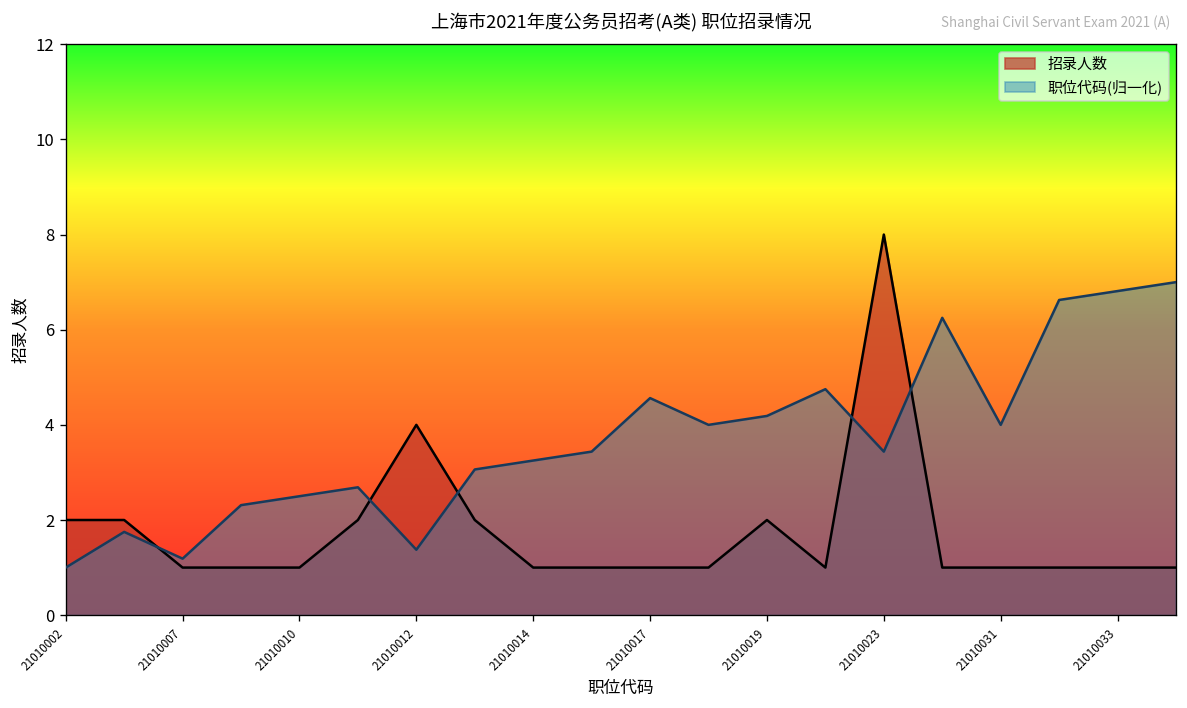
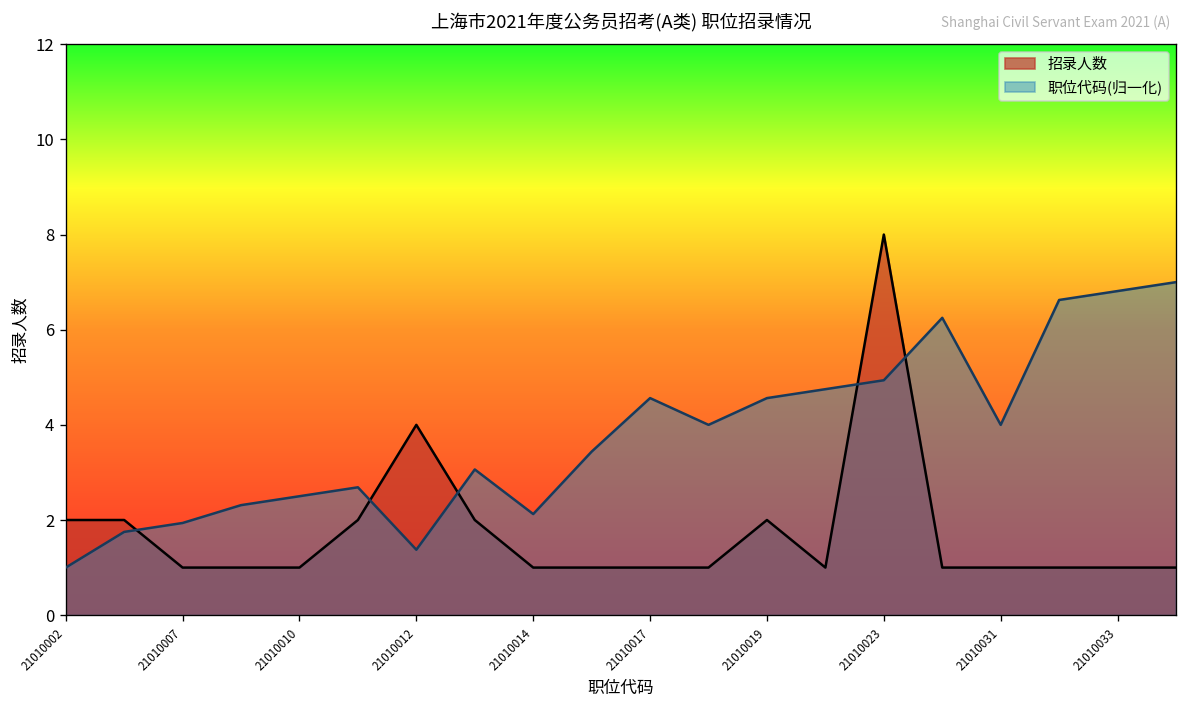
职位代码(归一化), 21010007: 1.2 -> 1.9
职位代码(归一化), 21010014: 3.3 -> 2.1
职位代码(归一化), 21010019: 4.2 -> 4.6
职位代码(归一化), 21010023: 3.4 -> 4.9
